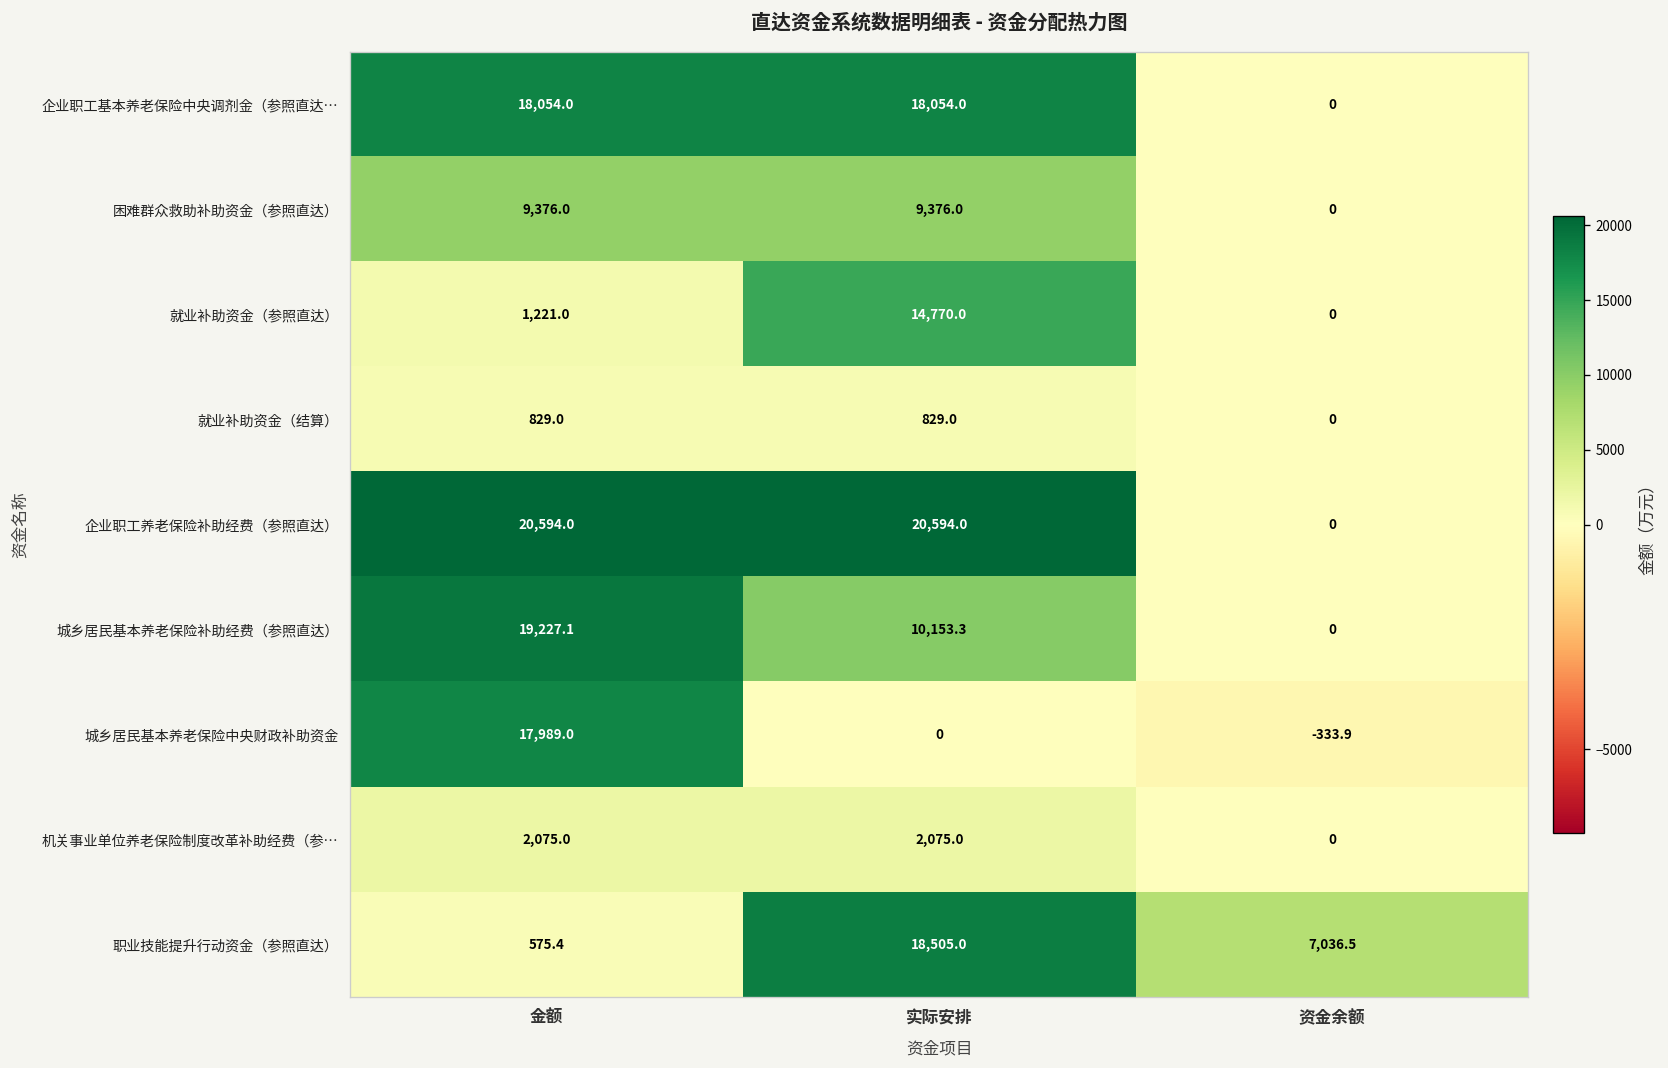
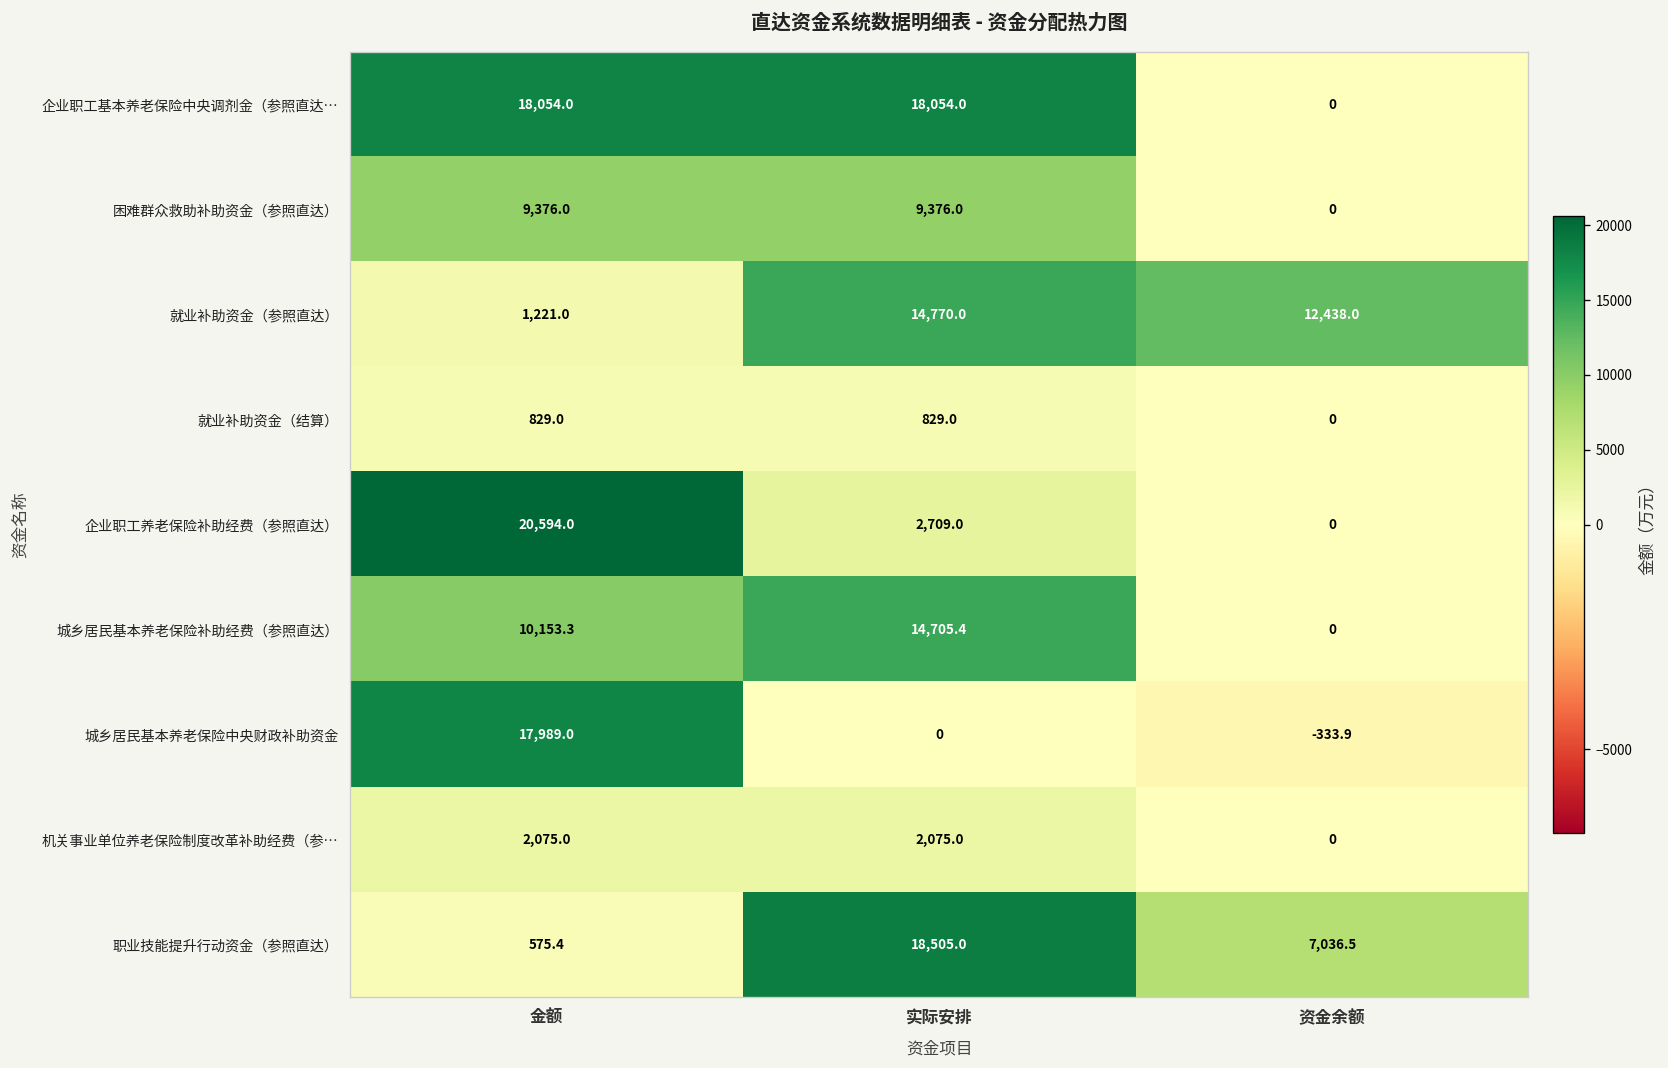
就业补助资金（参照直达）, 资金余额: 0 -> 12,438.0
企业职工养老保险补助经费（参照直达）, 实际安排: 20,594.0 -> 2,709.0
城乡居民基本养老保险补助经费（参照直达）, 金额: 19,227.1 -> 10,153.3
城乡居民基本养老保险补助经费（参照直达）, 实际安排: 10,153.3 -> 14,705.4
